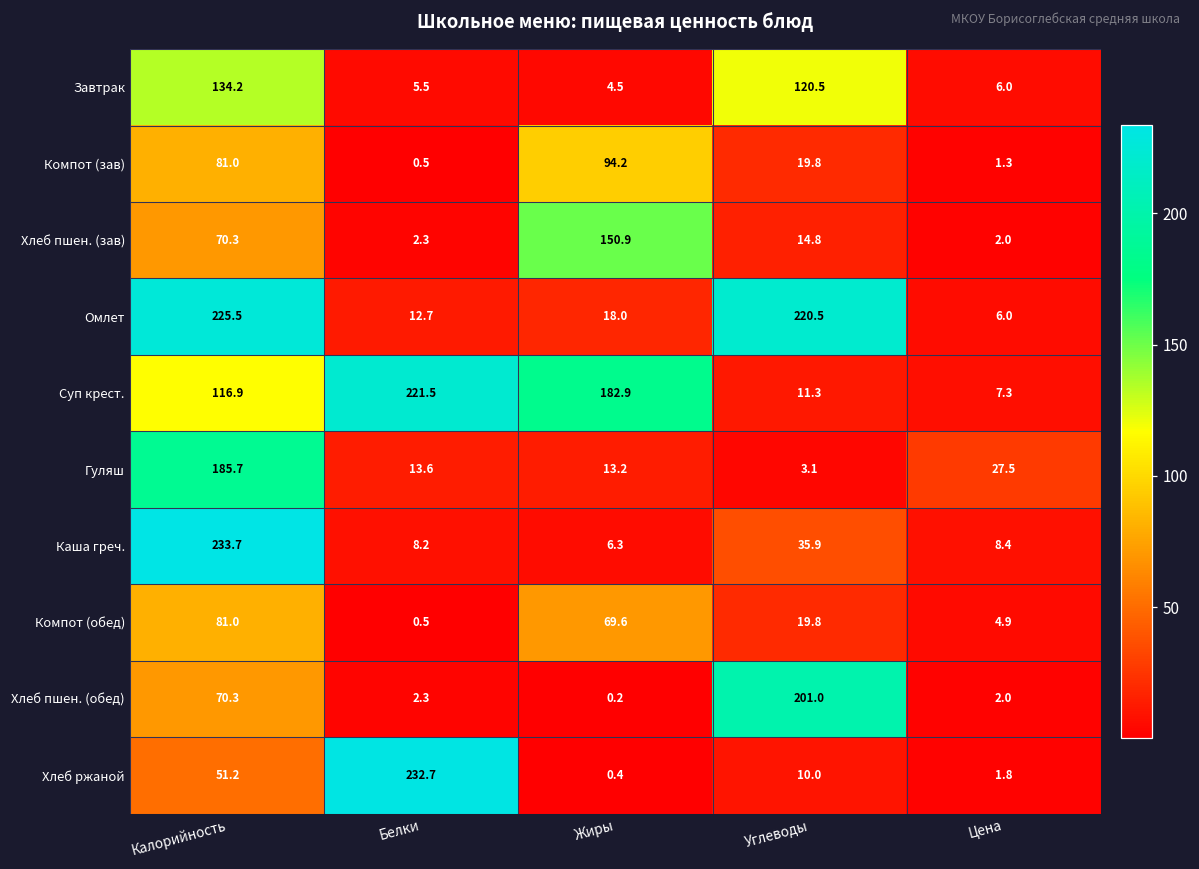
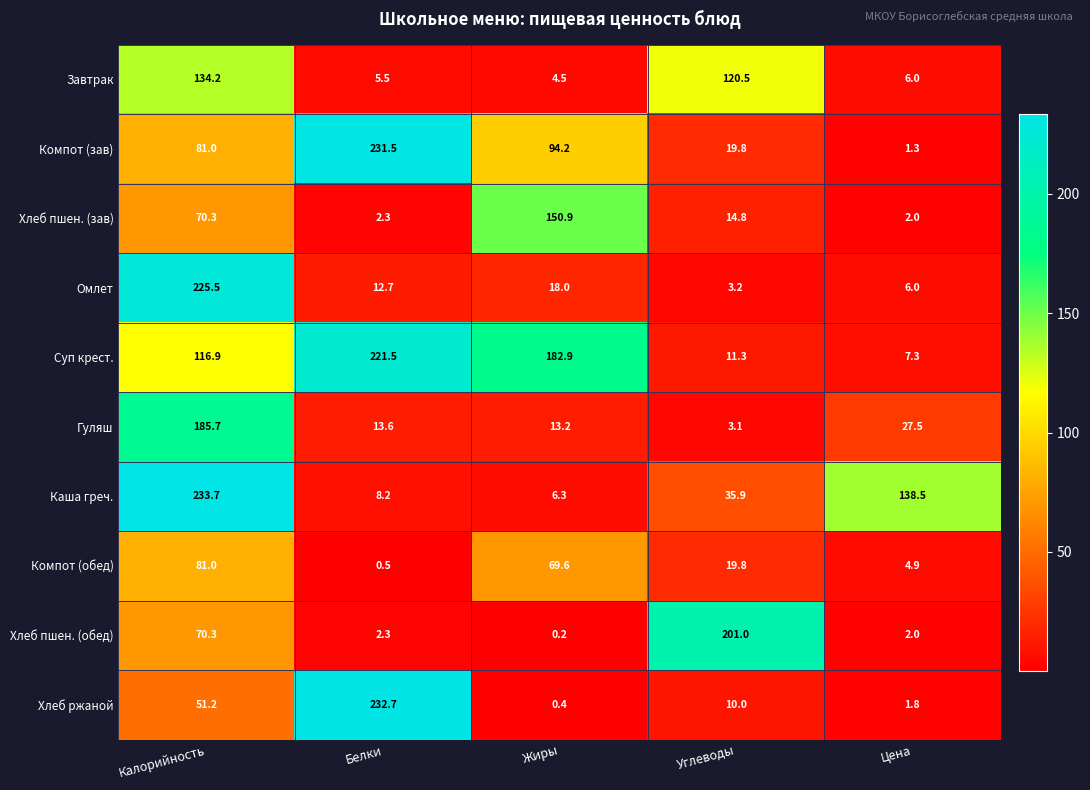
Компот (зав), Белки: 0.5 -> 231.5
Омлет, Углеводы: 220.5 -> 3.2
Каша греч., Цена: 8.4 -> 138.5
